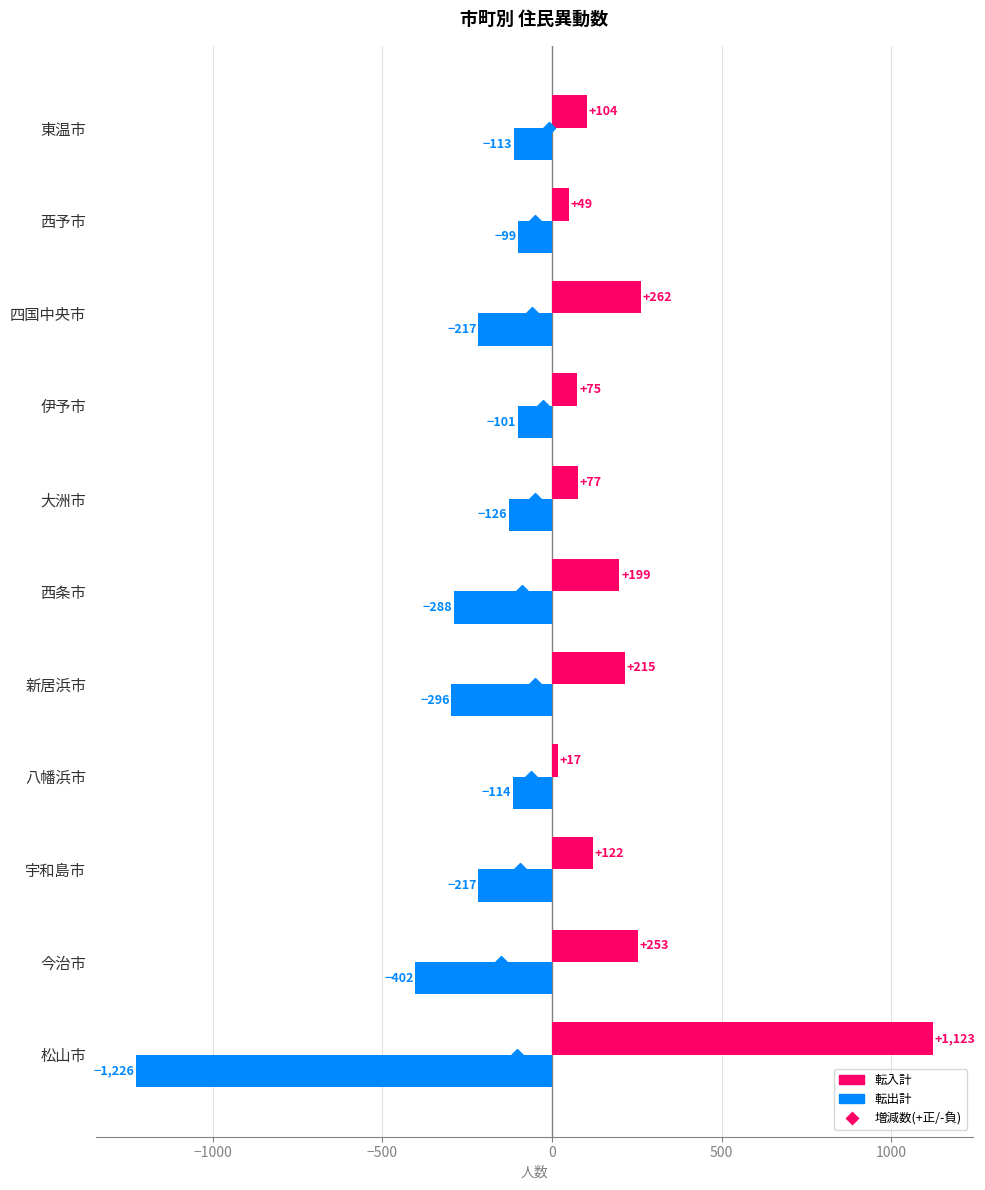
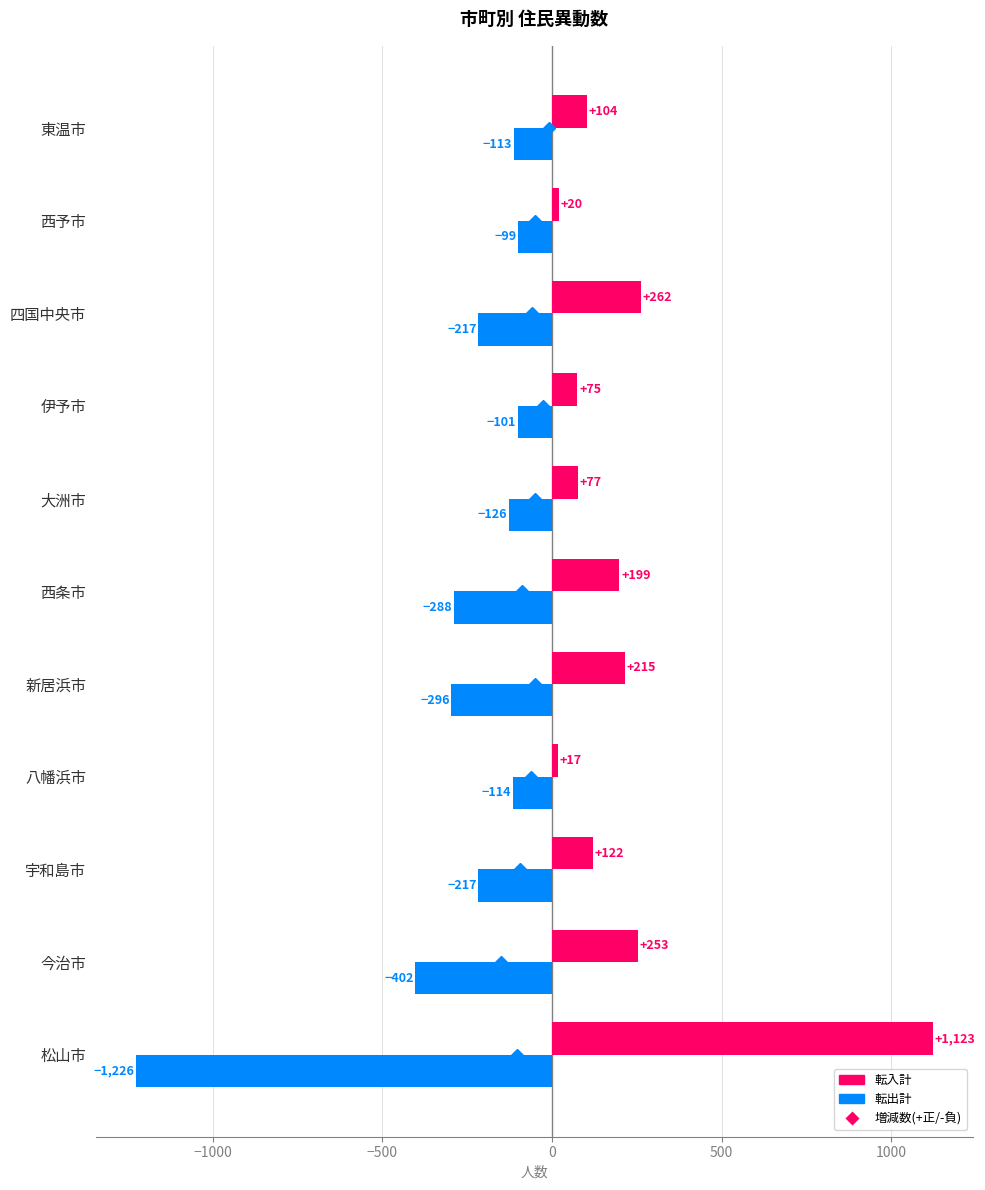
転入計, 西予市: +49 -> +20
